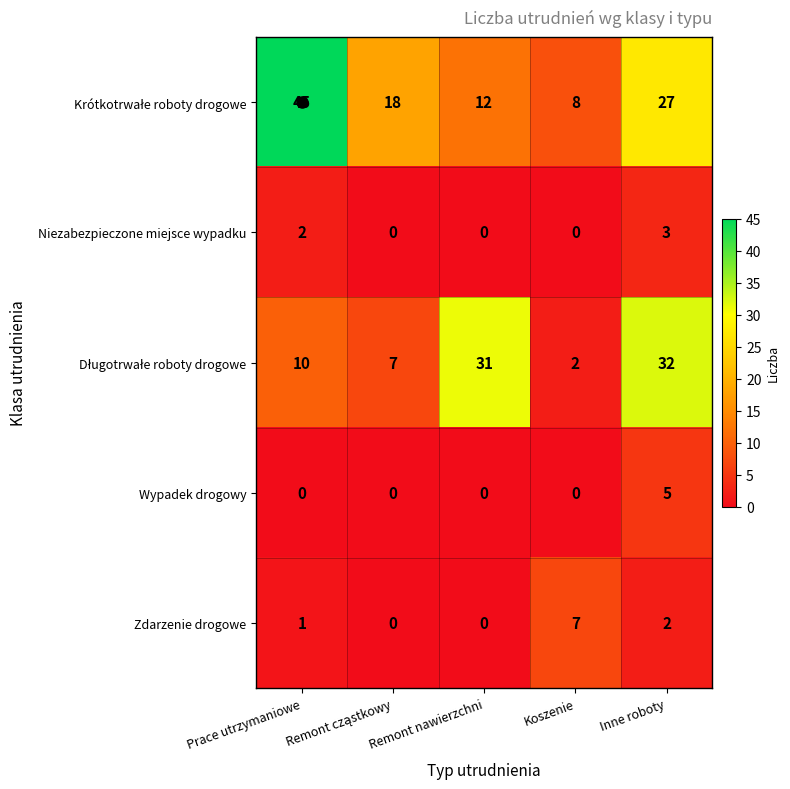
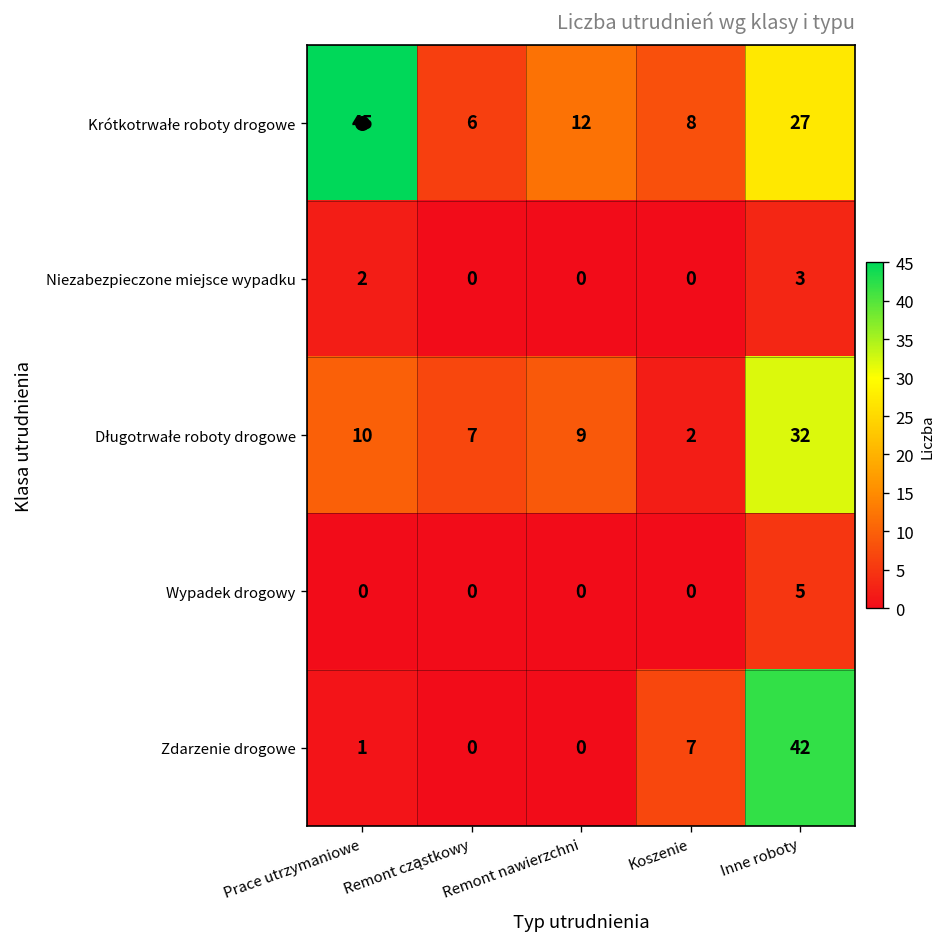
Krótkotrwałe roboty drogowe, Remont cząstkowy: 18 -> 6
Długotrwałe roboty drogowe, Remont nawierzchni: 31 -> 9
Zdarzenie drogowe, Inne roboty: 2 -> 42
